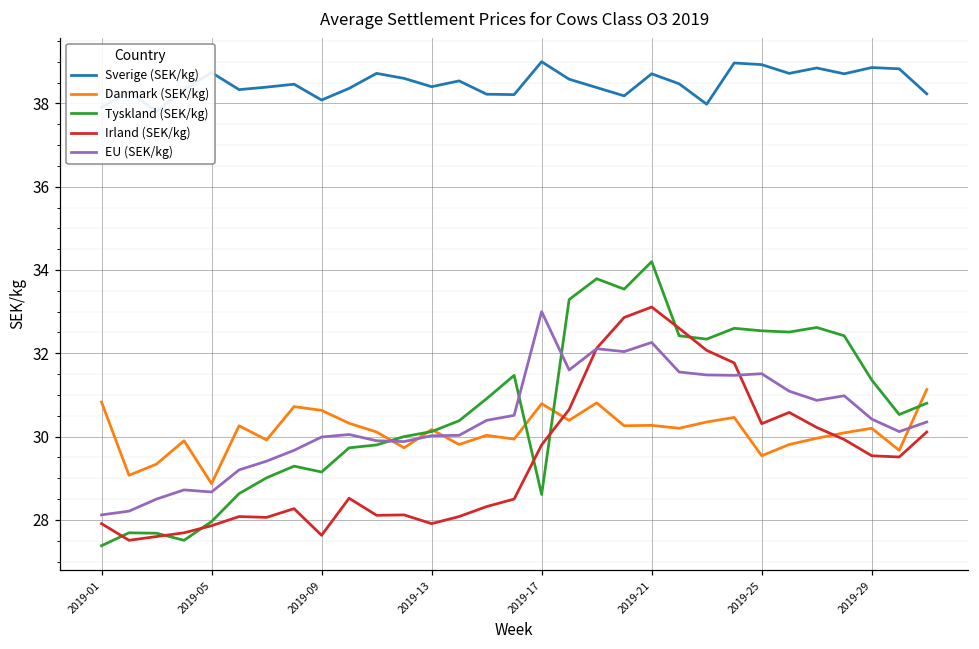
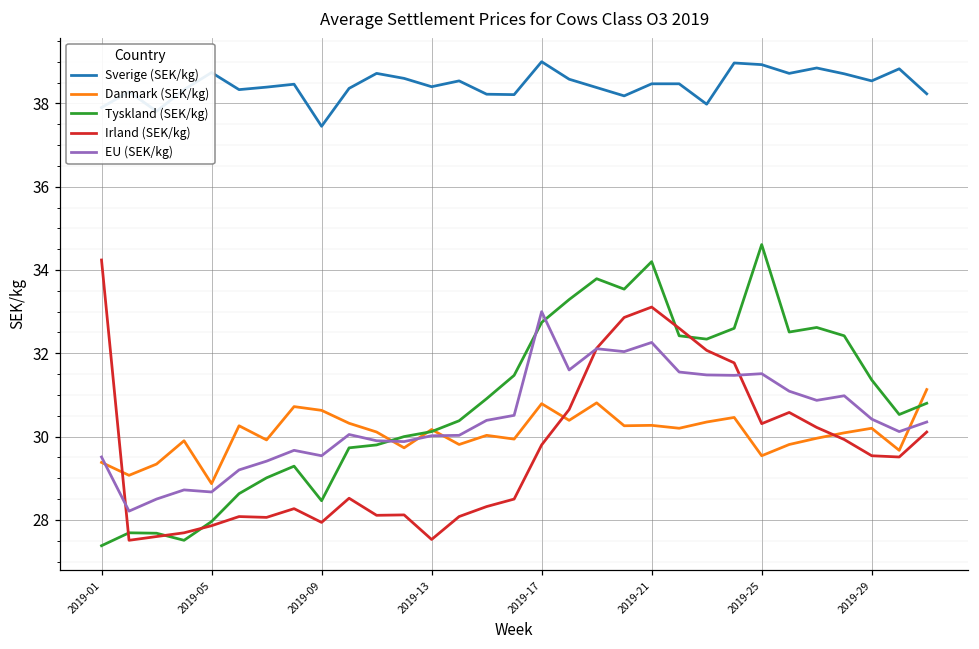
Danmark (SEK/kg), 2019-01: 30.8 -> 29.4
Irland (SEK/kg), 2019-01: 27.9 -> 34.2
EU (SEK/kg), 2019-01: 28.1 -> 29.5
Sverige (SEK/kg), 2019-09: 38.1 -> 37.5
Tyskland (SEK/kg), 2019-09: 29.2 -> 28.5
Irland (SEK/kg), 2019-09: 27.6 -> 27.9
EU (SEK/kg), 2019-09: 30.0 -> 29.5
Irland (SEK/kg), 2019-13: 27.9 -> 27.5
Tyskland (SEK/kg), 2019-17: 28.6 -> 32.7
Sverige (SEK/kg), 2019-21: 38.7 -> 38.5
Tyskland (SEK/kg), 2019-25: 32.5 -> 34.6
Sverige (SEK/kg), 2019-29: 38.9 -> 38.5
